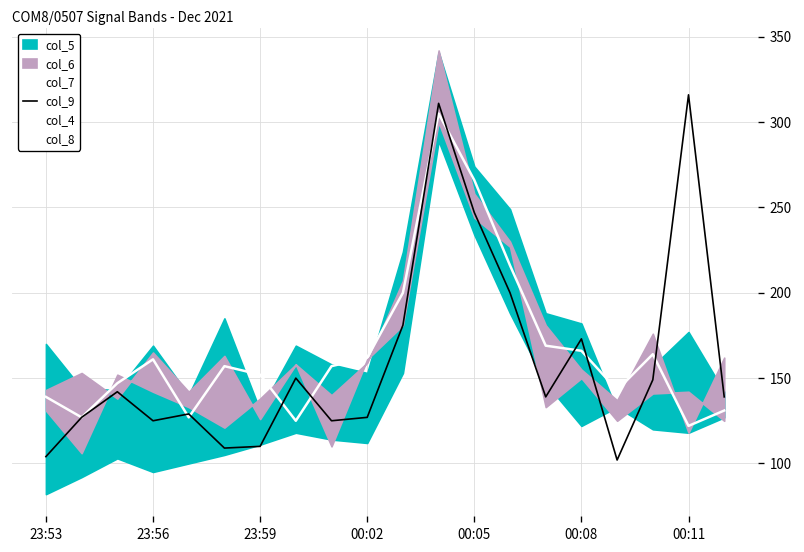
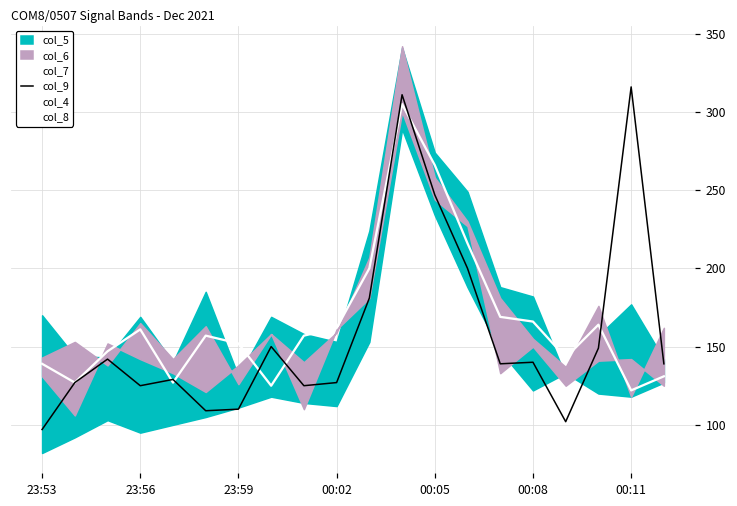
col_9, 23:53: 104 -> 97
col_9, 00:08: 173 -> 140
